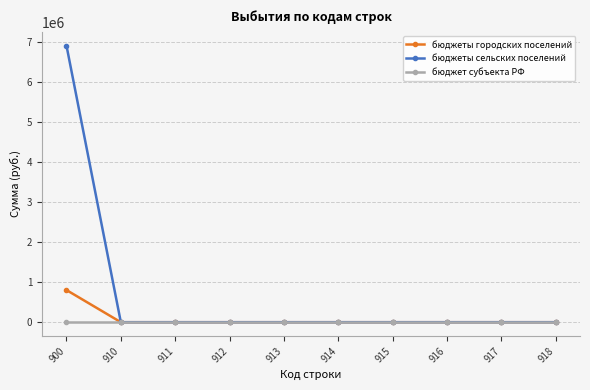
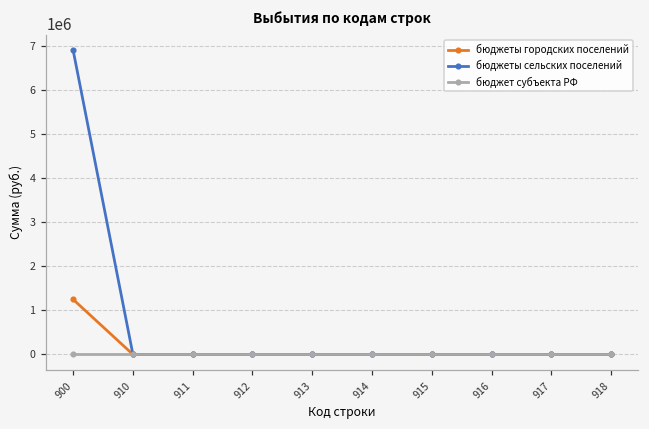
бюджеты городских поселений, 900: 800000 -> 1300000
